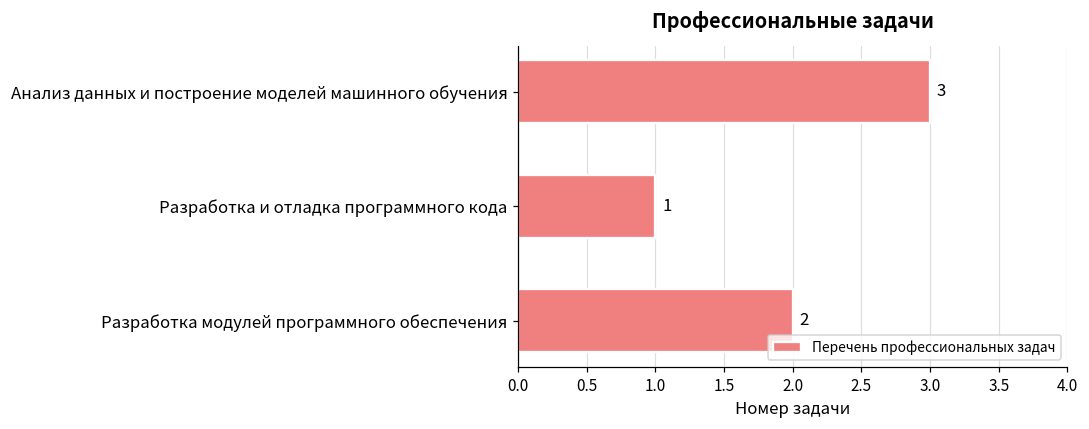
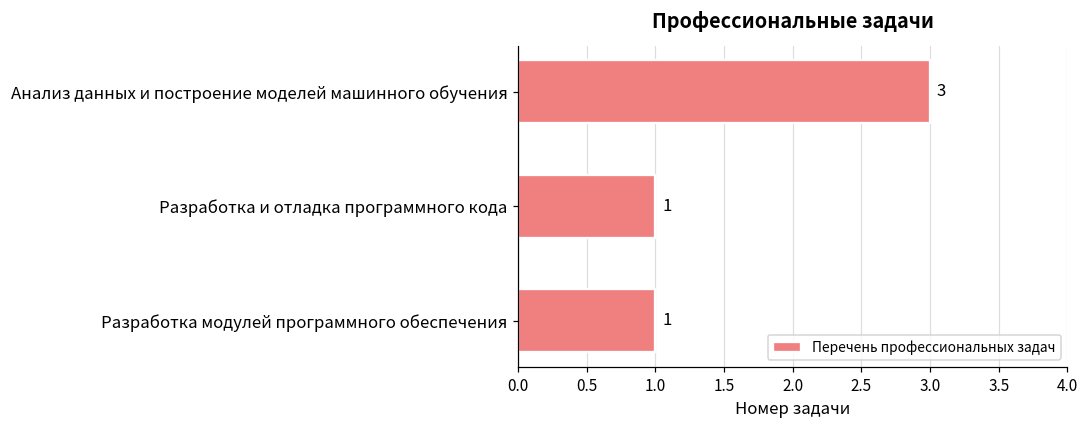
Разработка модулей программного обеспечения: 2 -> 1
